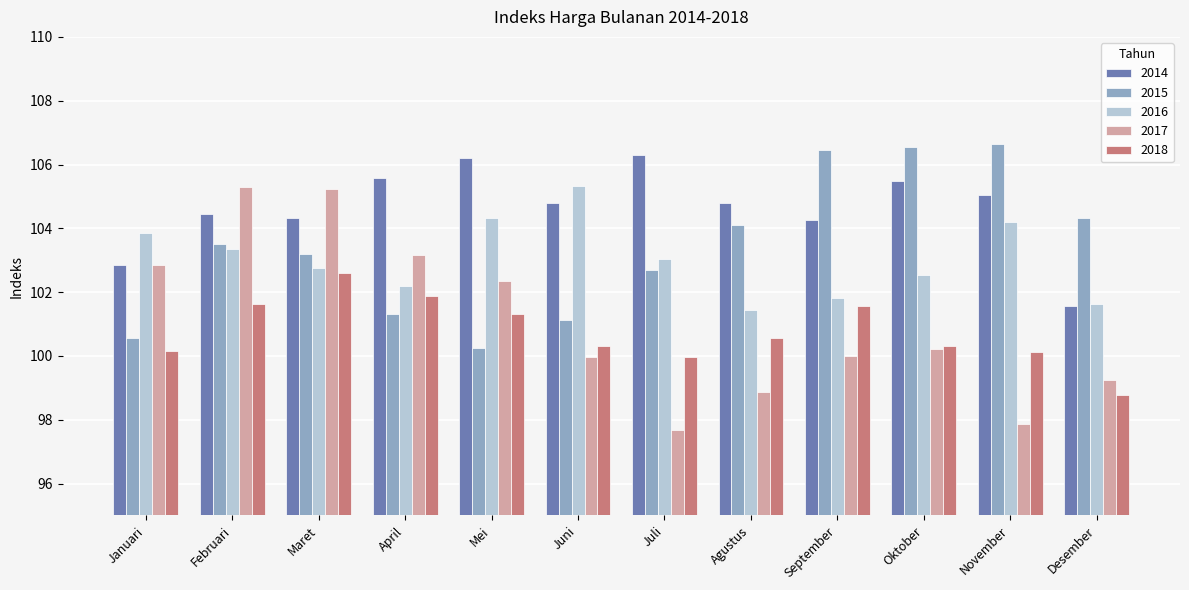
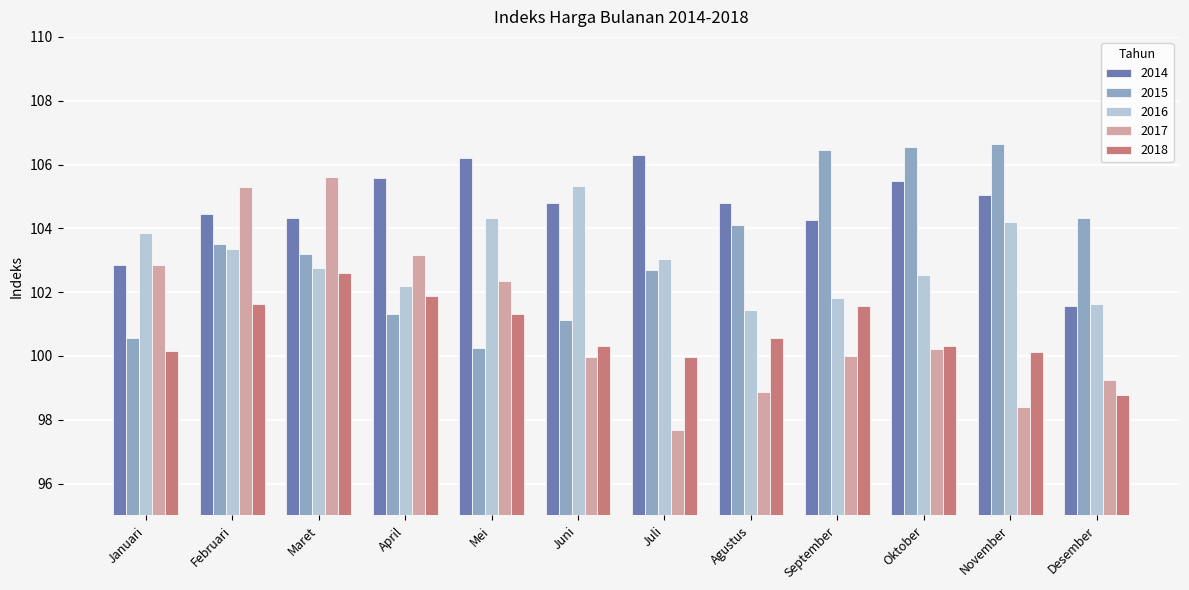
2017, Maret: 105.2 -> 105.6
2017, November: 97.9 -> 98.4
